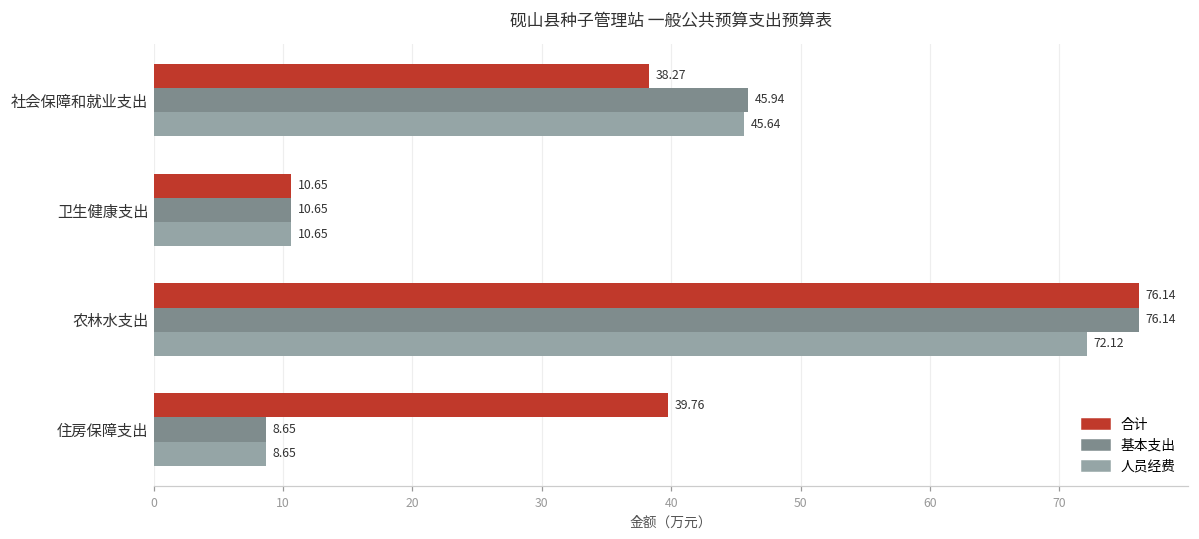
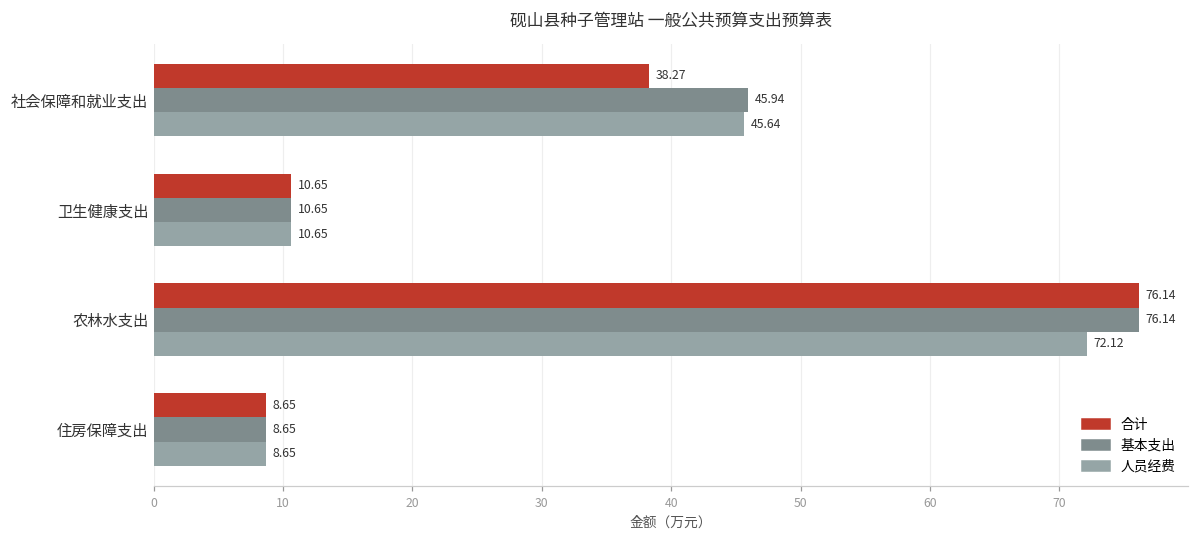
合计, 住房保障支出: 39.76 -> 8.65
